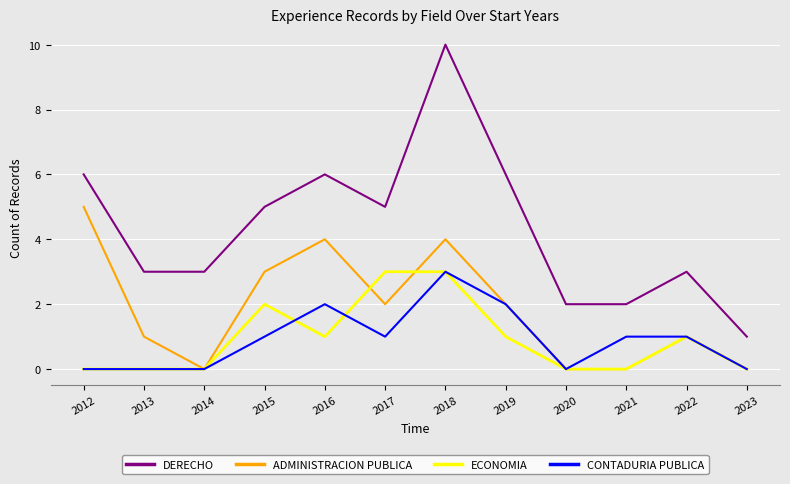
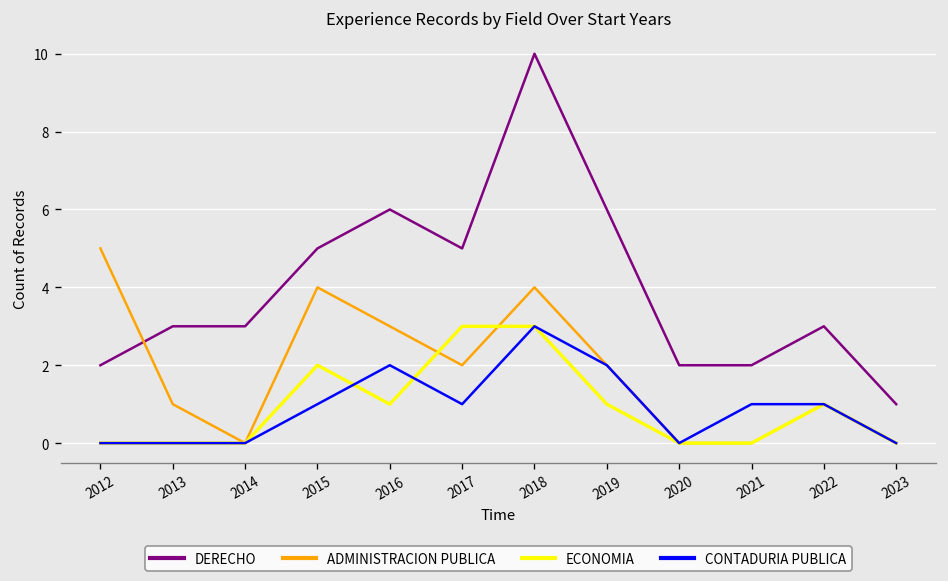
DERECHO, 2012: 6 -> 2
ADMINISTRACION PUBLICA, 2015: 3 -> 4
ADMINISTRACION PUBLICA, 2016: 4 -> 3
